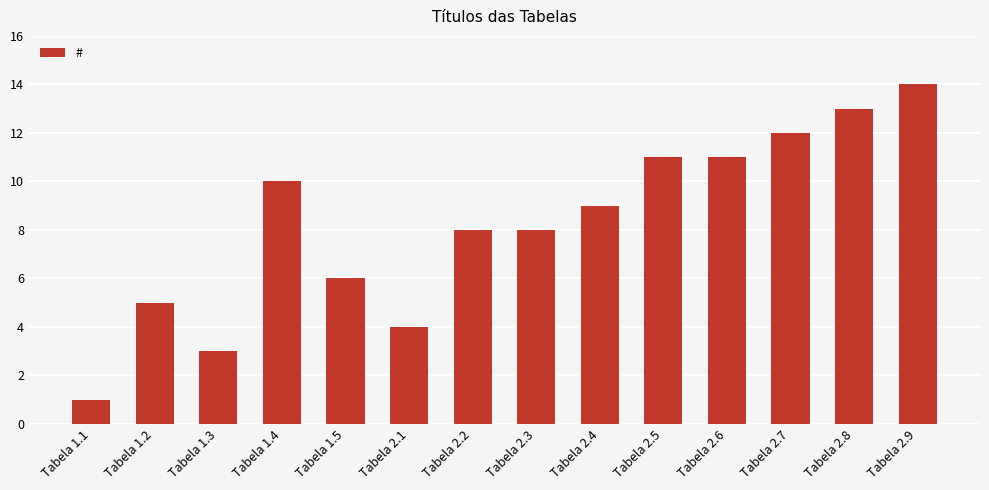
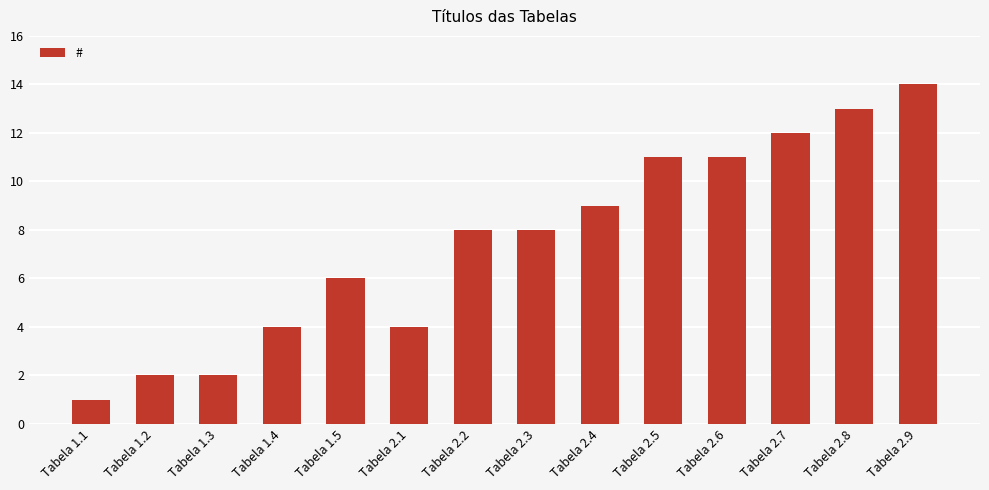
Tabela 1.2: 5 -> 2
Tabela 1.3: 3 -> 2
Tabela 1.4: 10 -> 4
